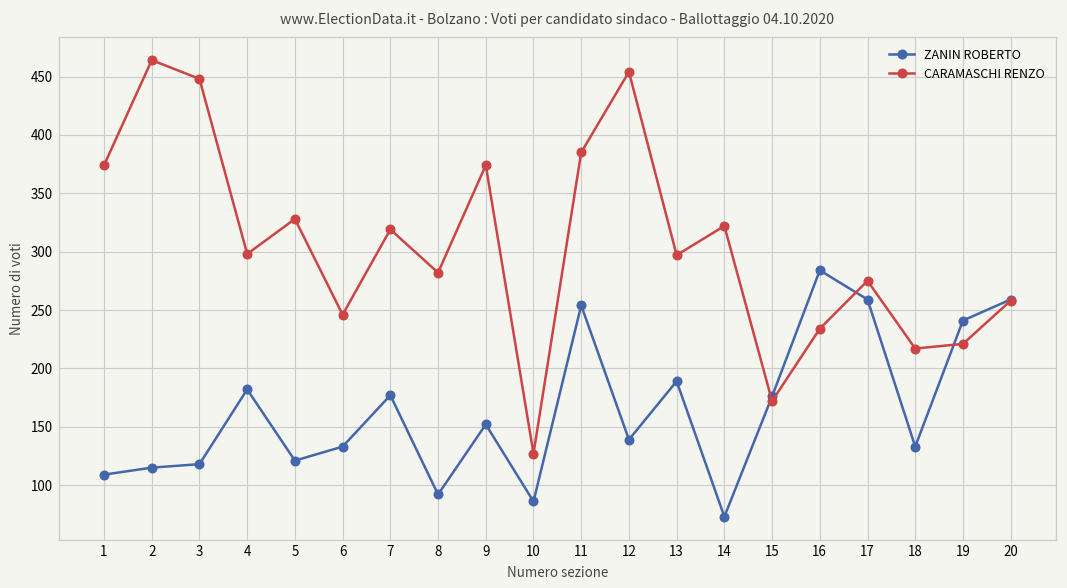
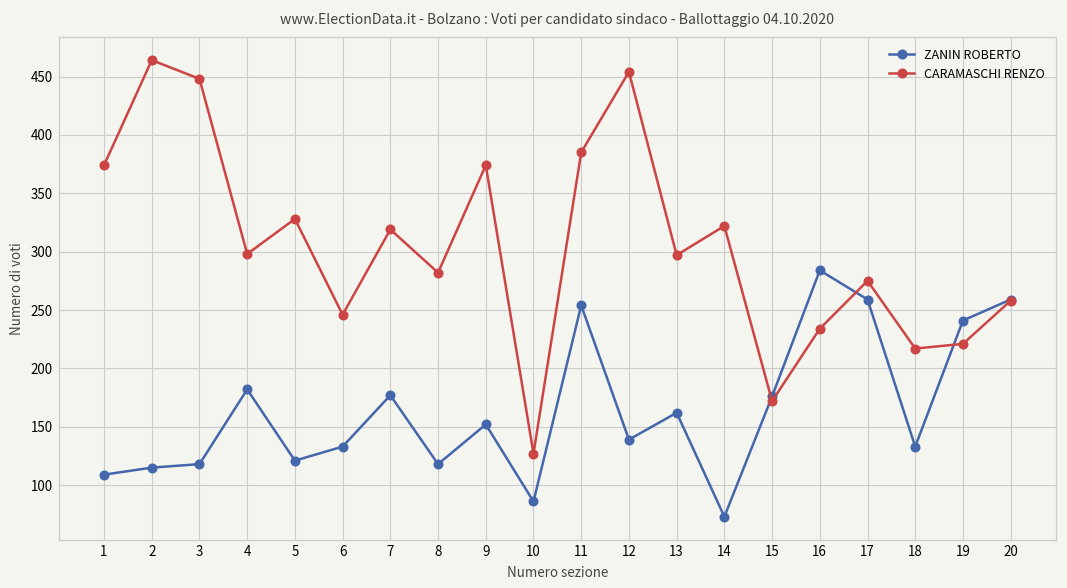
ZANIN ROBERTO, 8: 90 -> 120
ZANIN ROBERTO, 13: 190 -> 160
